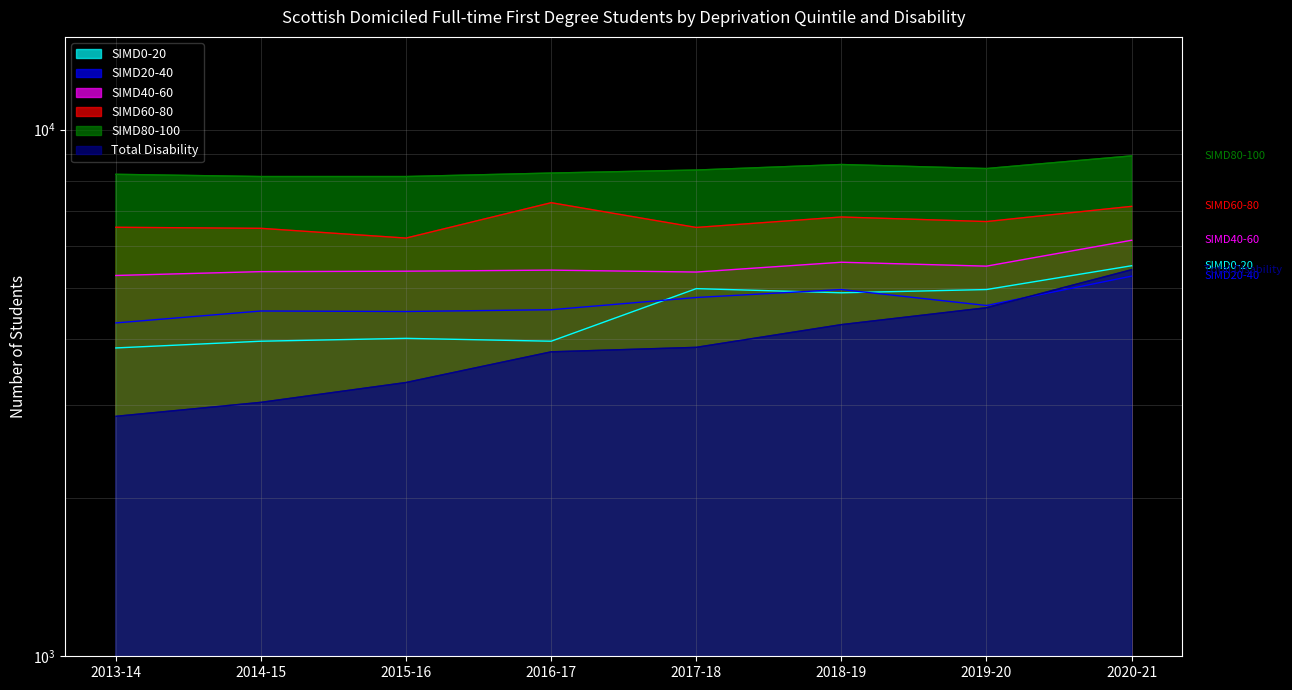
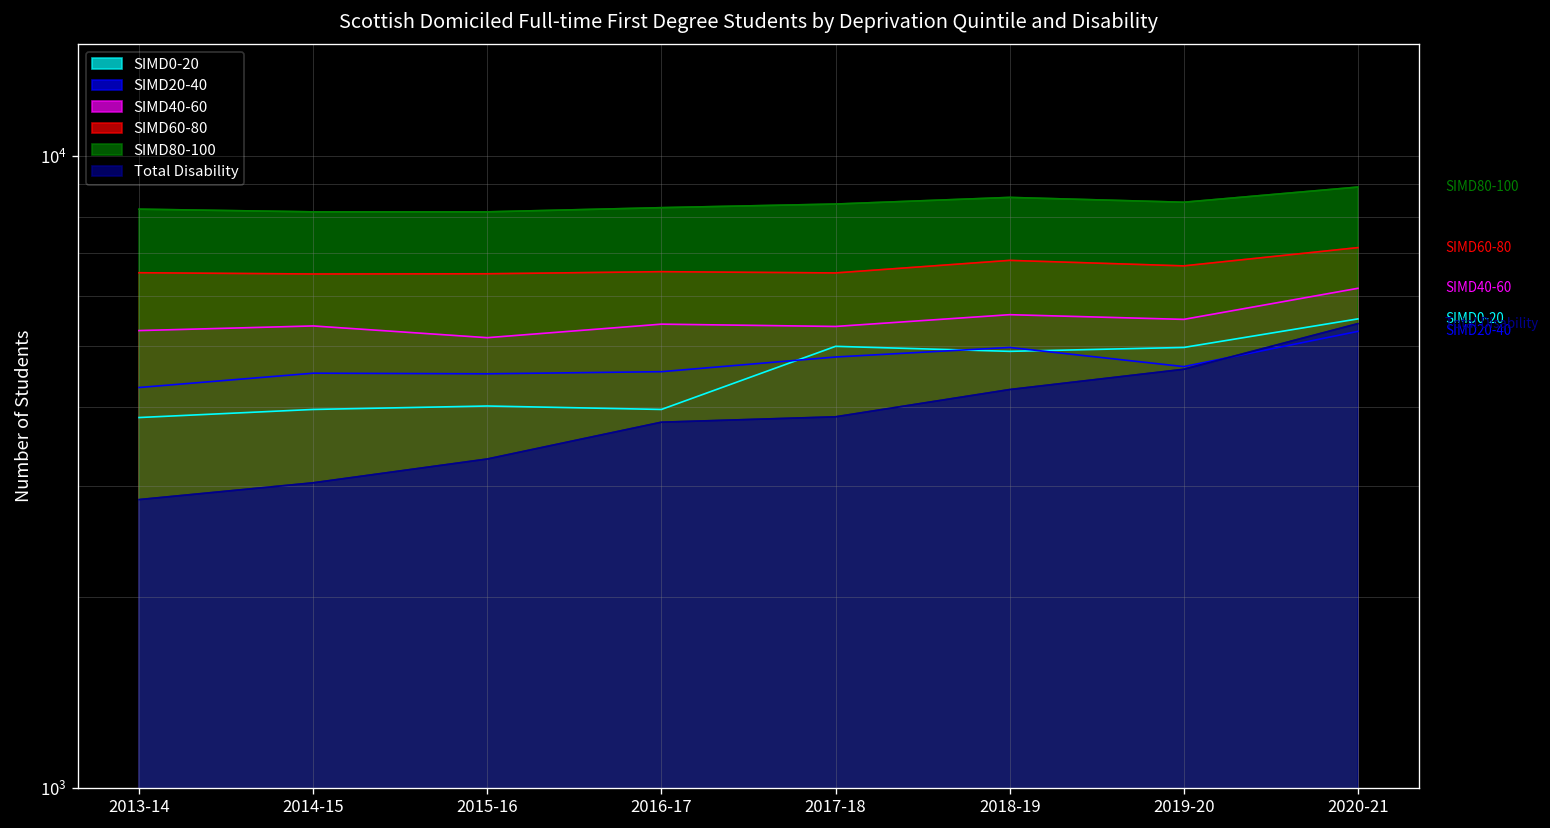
SIMD40-60, 2015-16: 5400 -> 5200
SIMD60-80, 2015-16: 6200 -> 6500
SIMD60-80, 2016-17: 7300 -> 6600
